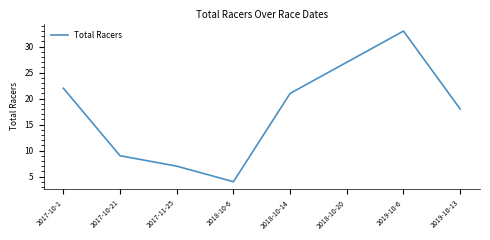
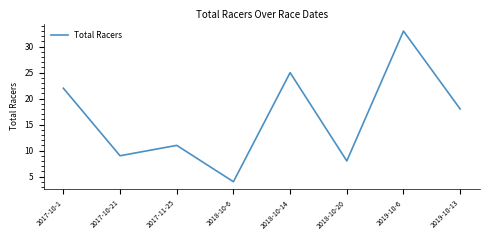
2017-11-25: 7 -> 11
2018-10-14: 21 -> 25
2018-10-20: 27 -> 8
